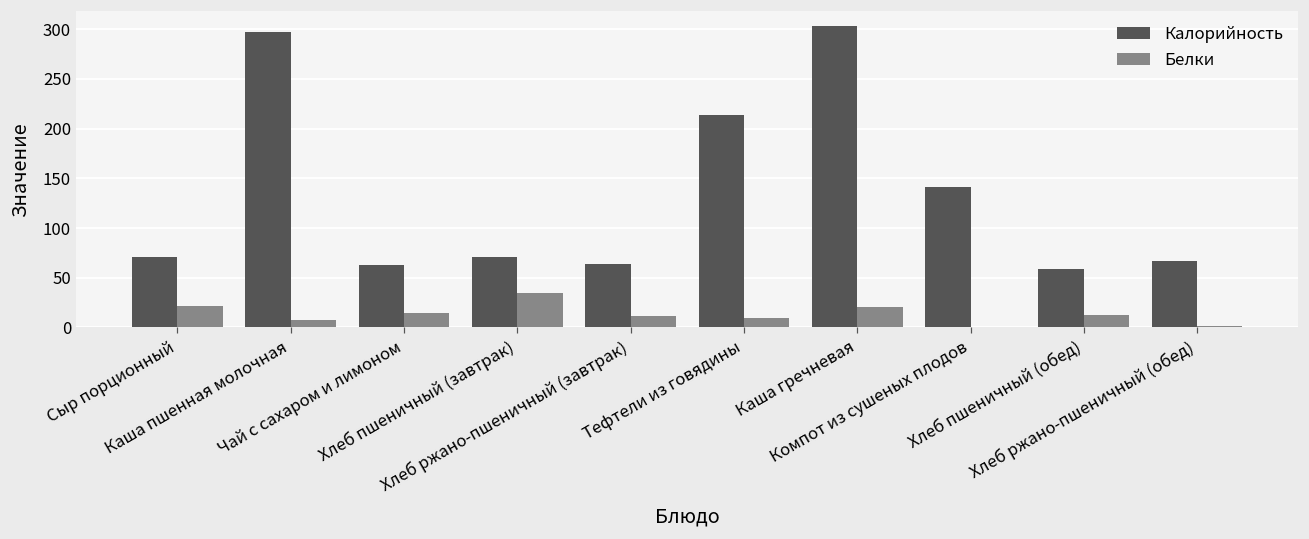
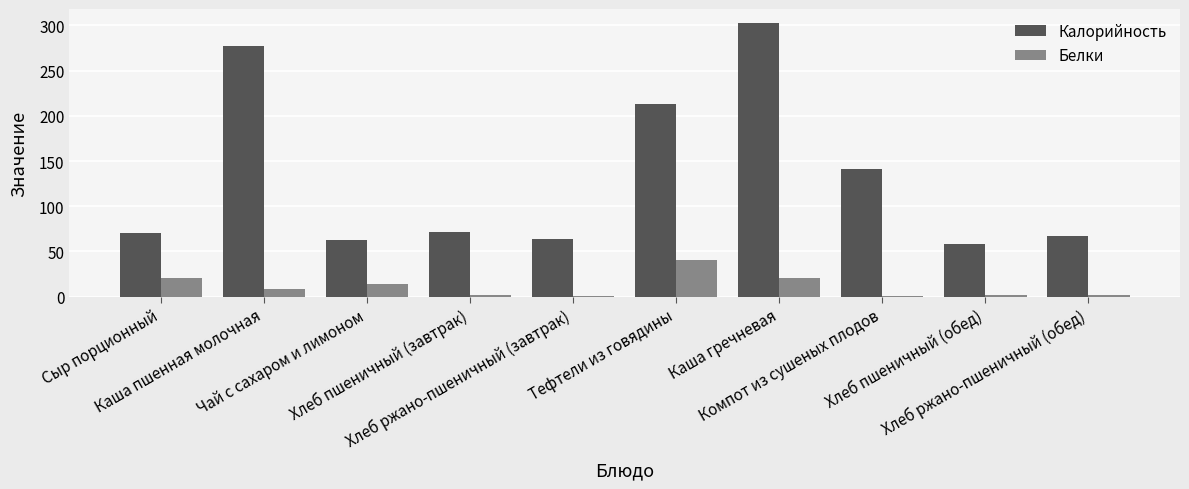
Калорийность, Каша пшенная молочная: 300 -> 280
Белки, Хлеб пшеничный (завтрак): 30 -> 0
Белки, Хлеб ржано-пшеничный (завтрак): 10 -> 0
Белки, Тефтели из говядины: 10 -> 40
Белки, Хлеб пшеничный (обед): 10 -> 0
